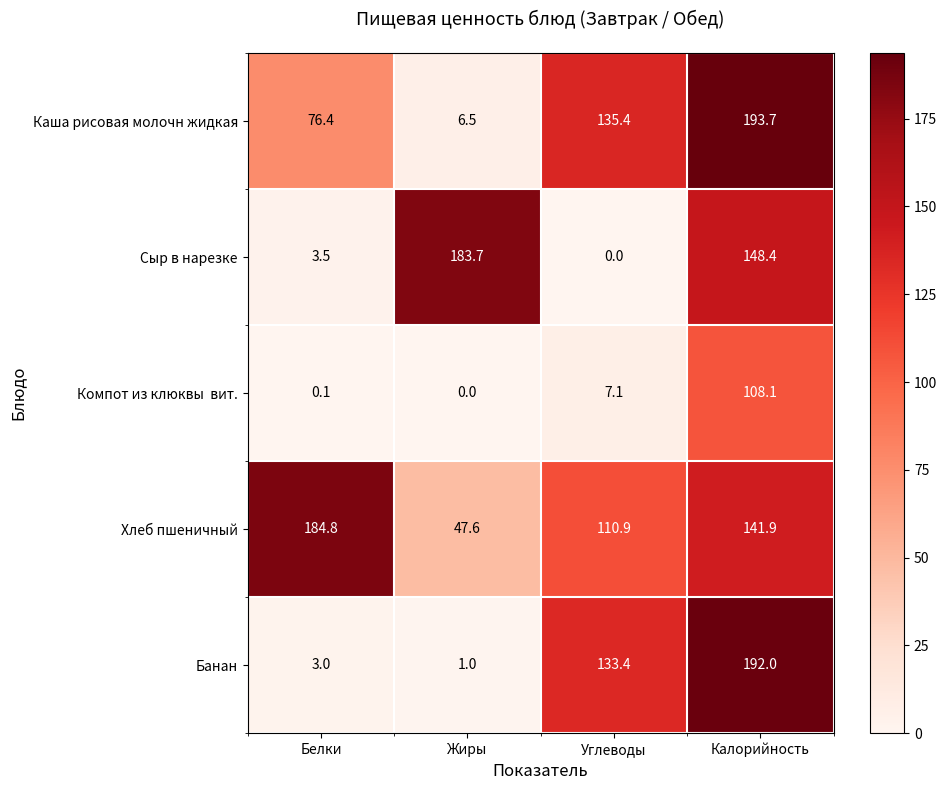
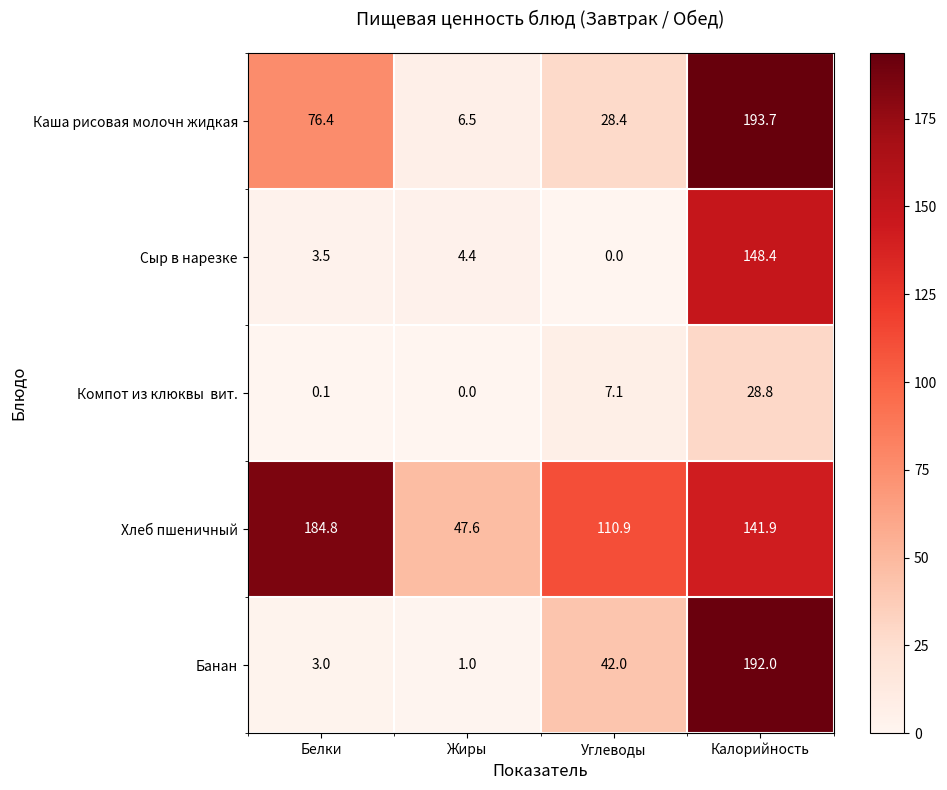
Каша рисовая молочн жидкая, Углеводы: 135.4 -> 28.4
Сыр в нарезке, Жиры: 183.7 -> 4.4
Компот из клюквы вит., Калорийность: 108.1 -> 28.8
Банан, Углеводы: 133.4 -> 42.0
